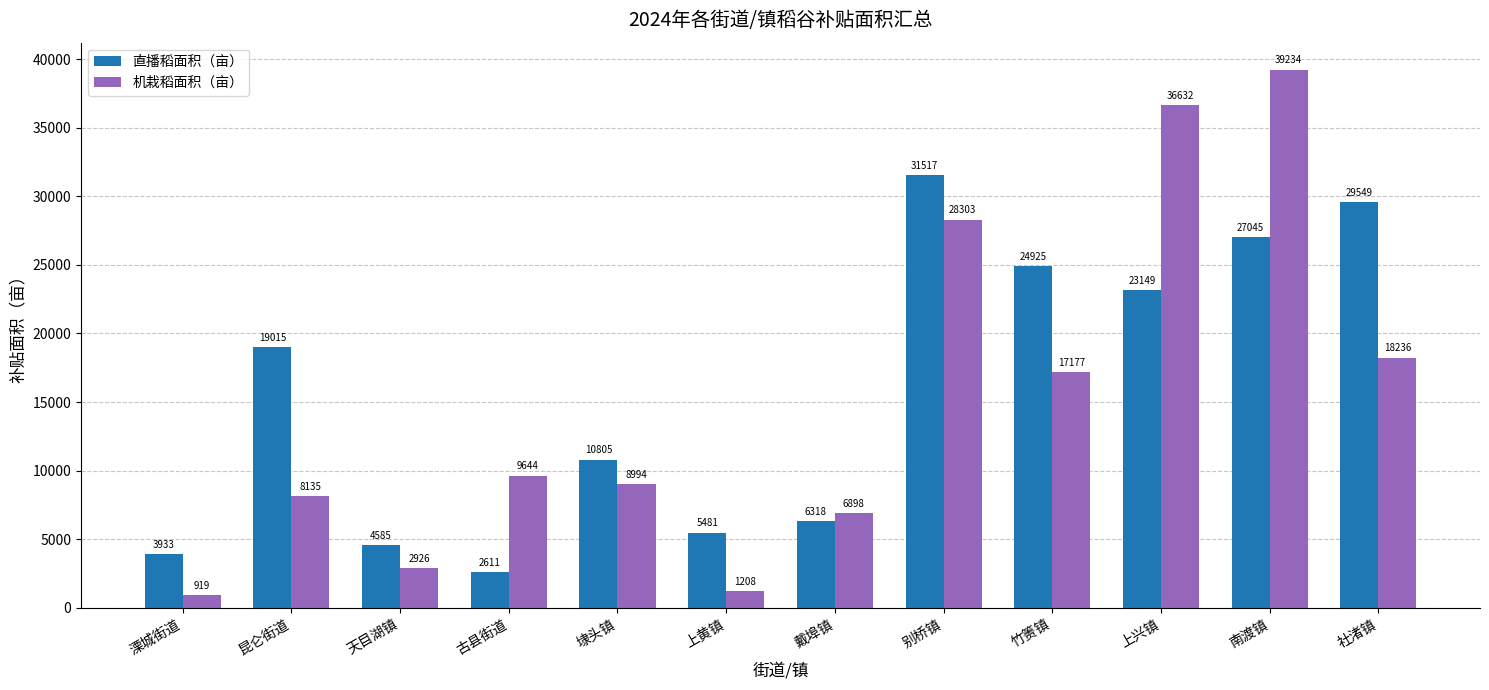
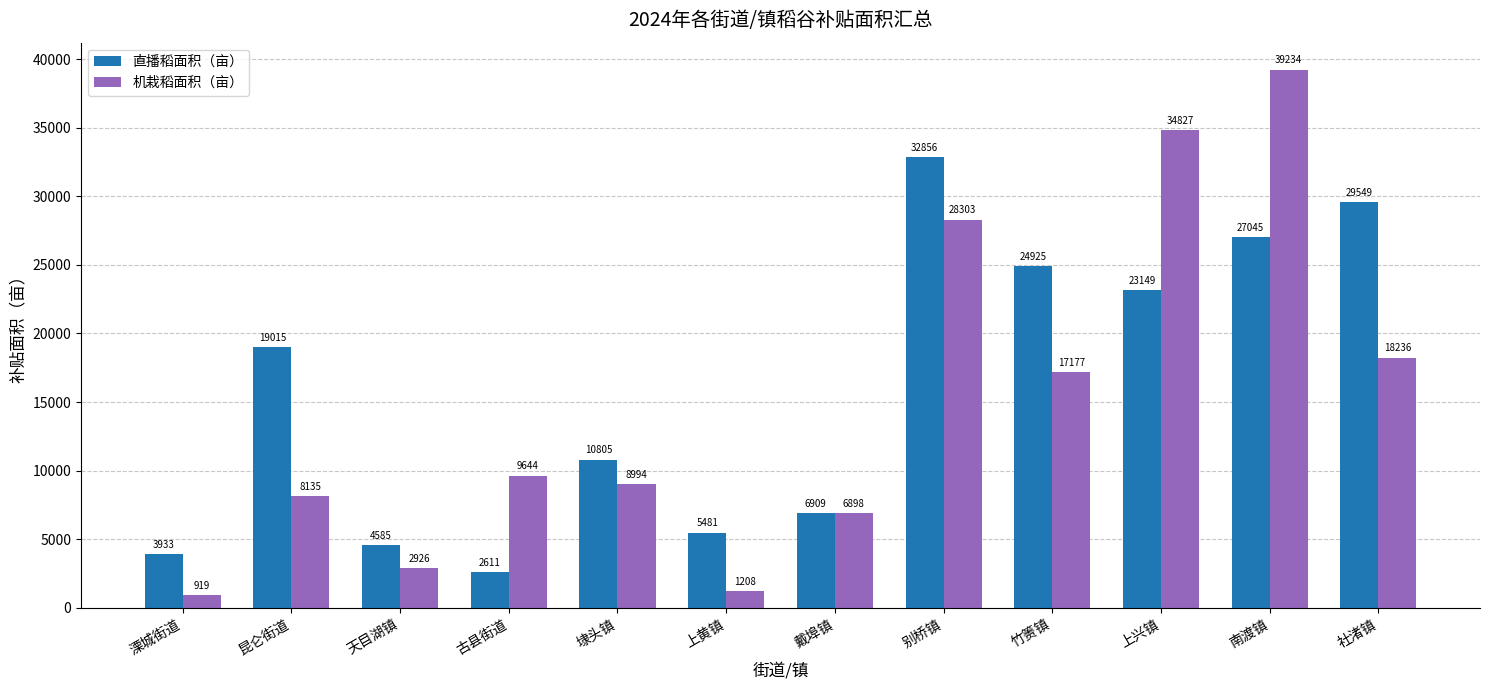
直播稻面积（亩）, 戴埠镇: 6318 -> 6909
直播稻面积（亩）, 别桥镇: 31517 -> 32856
机栽稻面积（亩）, 上兴镇: 36632 -> 34827
